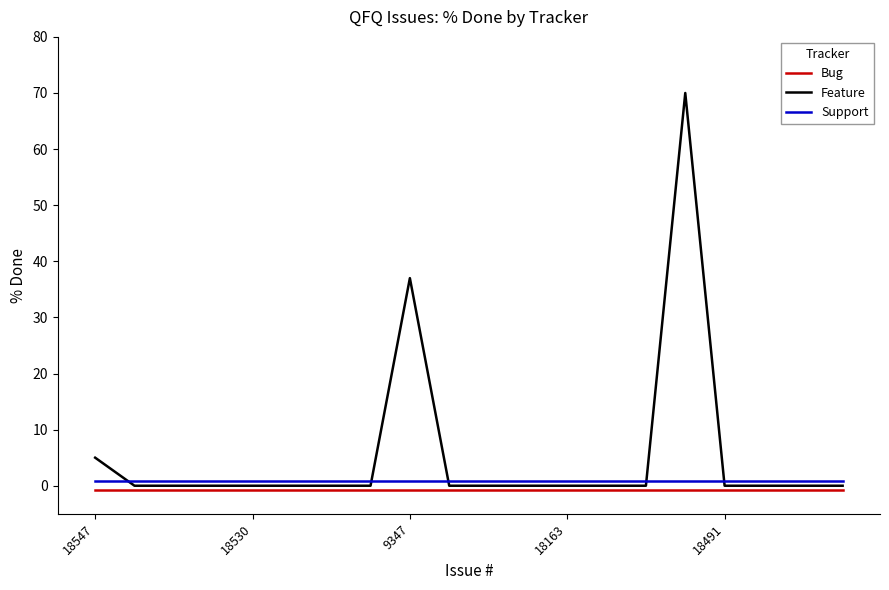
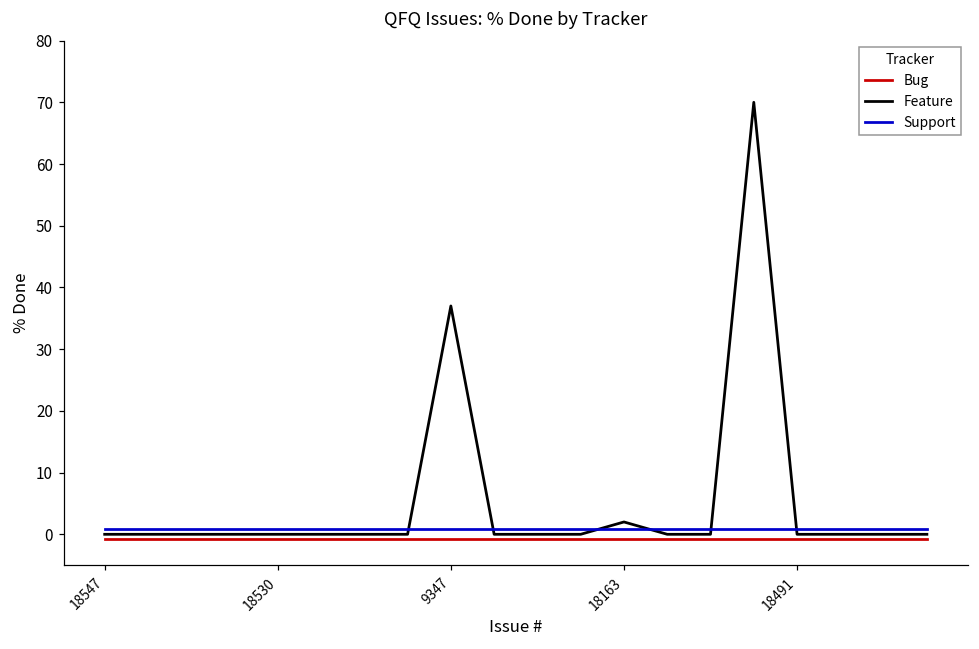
Feature, 18547: 5 -> 0
Feature, 18163: 0 -> 2
